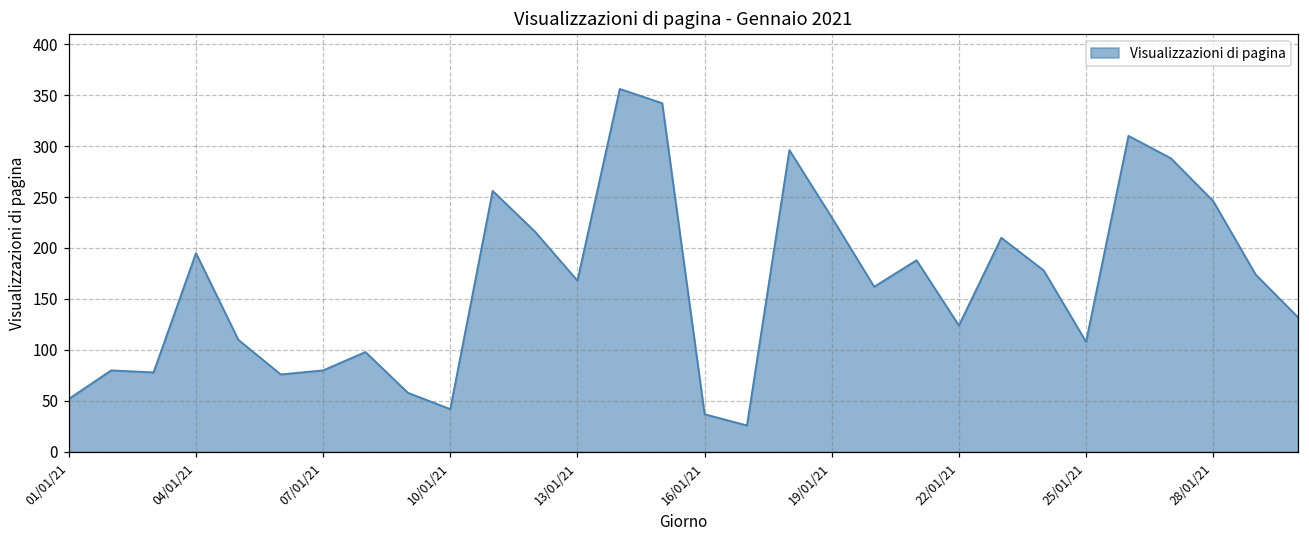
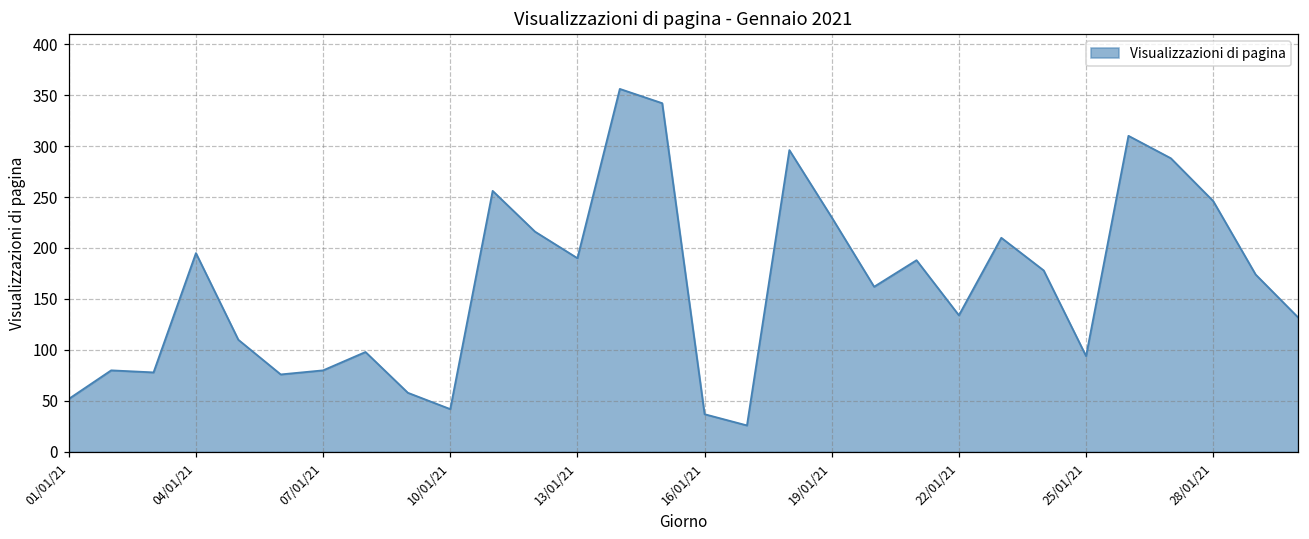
13/01/21: 170 -> 190
22/01/21: 120 -> 130
25/01/21: 110 -> 90
